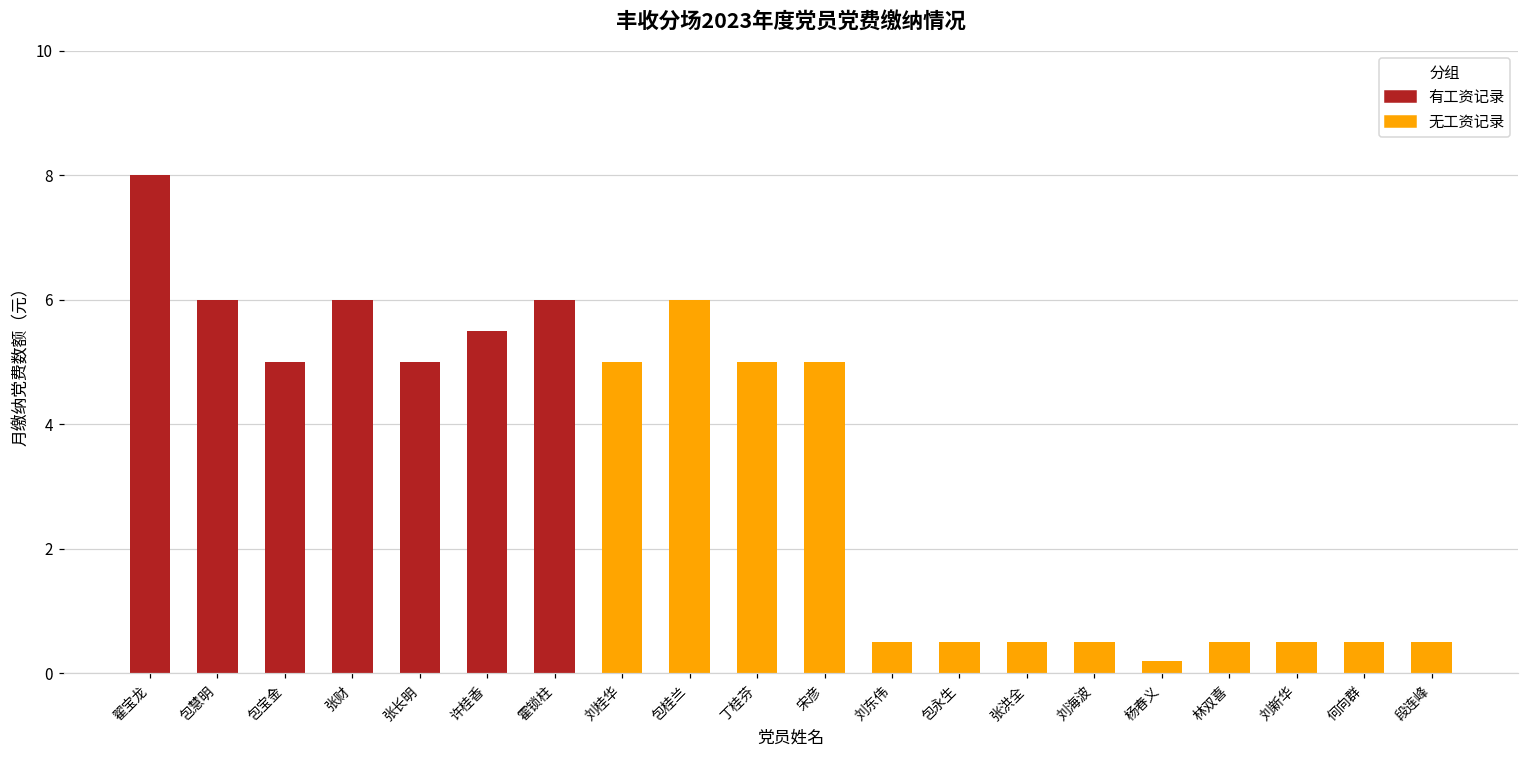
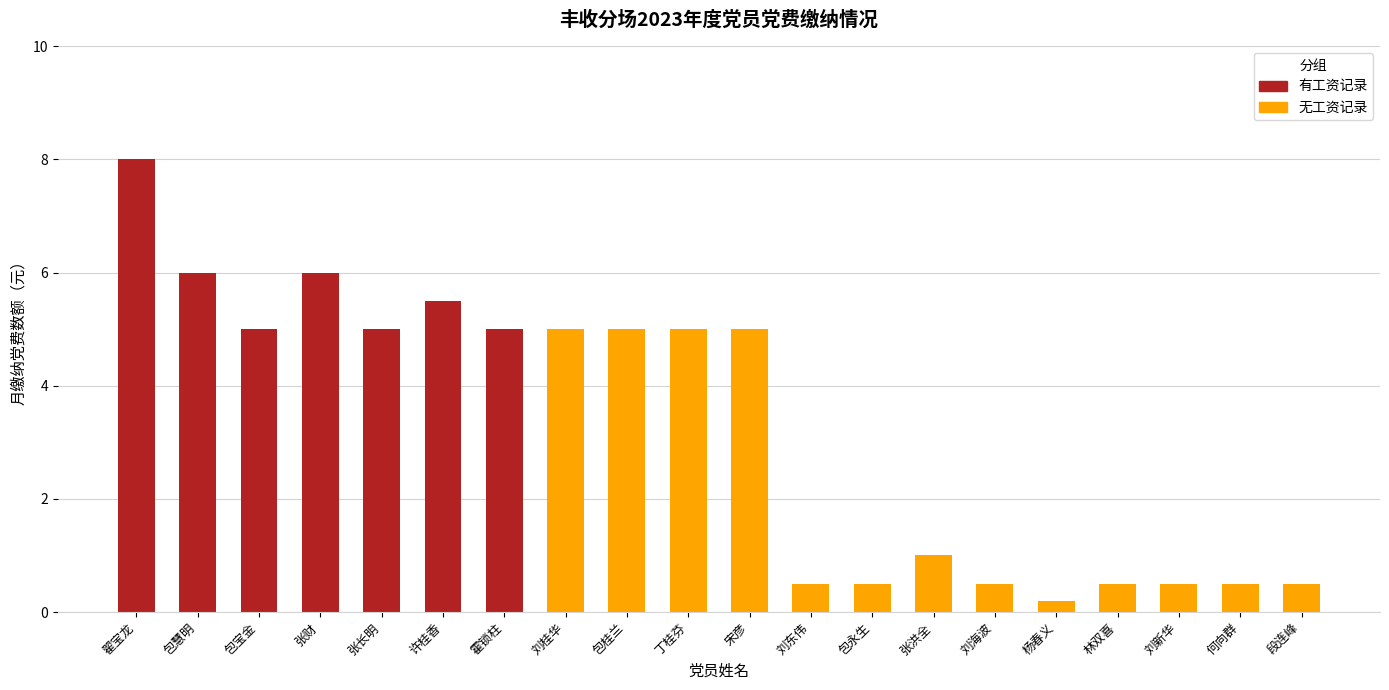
霍锁柱: 6 -> 5
包桂兰: 6 -> 5
张洪全: 0.5 -> 1.0
